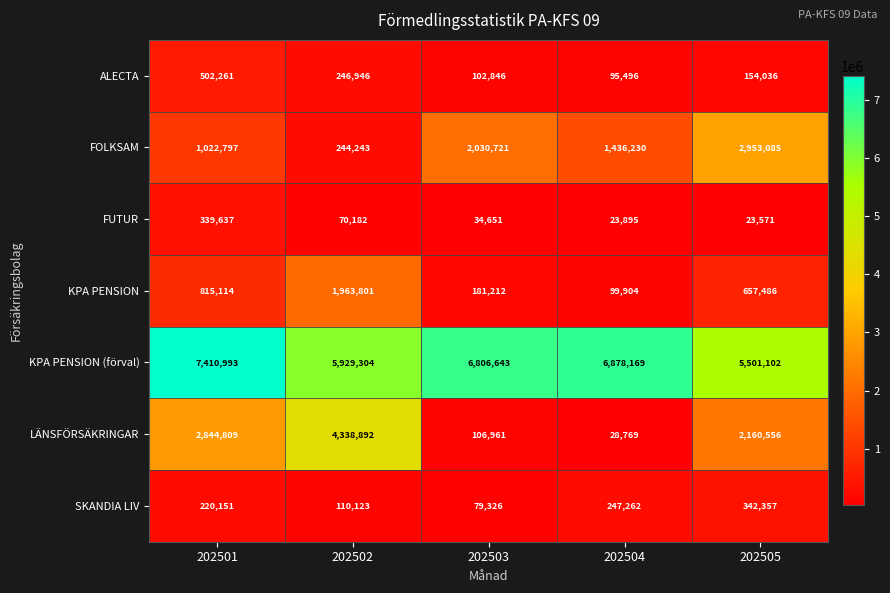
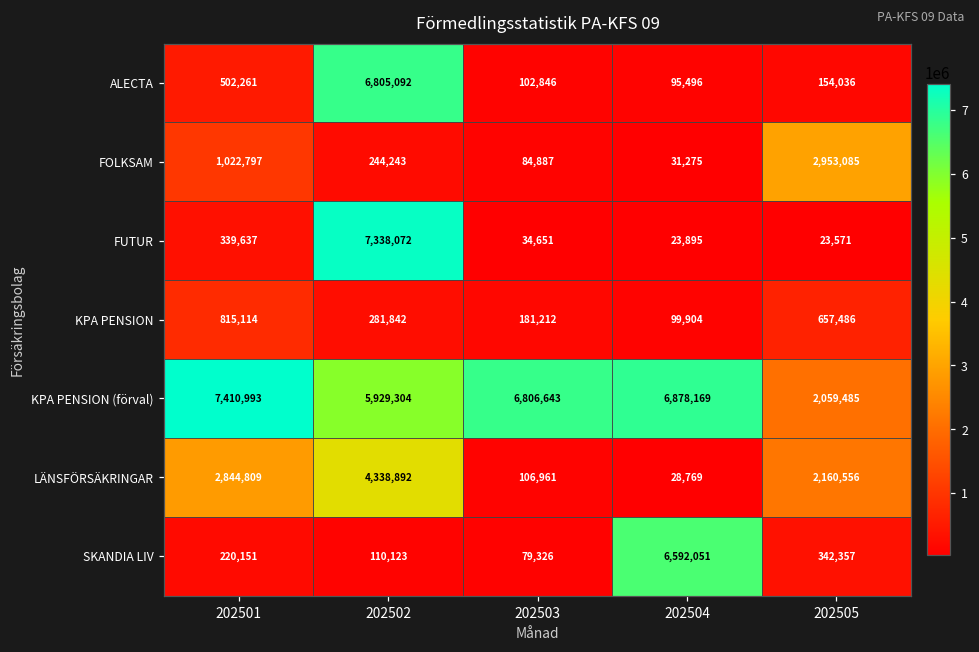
ALECTA, 202502: 246,946 -> 6,805,092
FOLKSAM, 202503: 2,030,721 -> 84,887
FOLKSAM, 202504: 1,436,230 -> 31,275
FUTUR, 202502: 70,182 -> 7,338,072
KPA PENSION, 202502: 1,963,801 -> 281,842
KPA PENSION (förval), 202505: 5,501,102 -> 2,059,485
SKANDIA LIV, 202504: 247,262 -> 6,592,051
